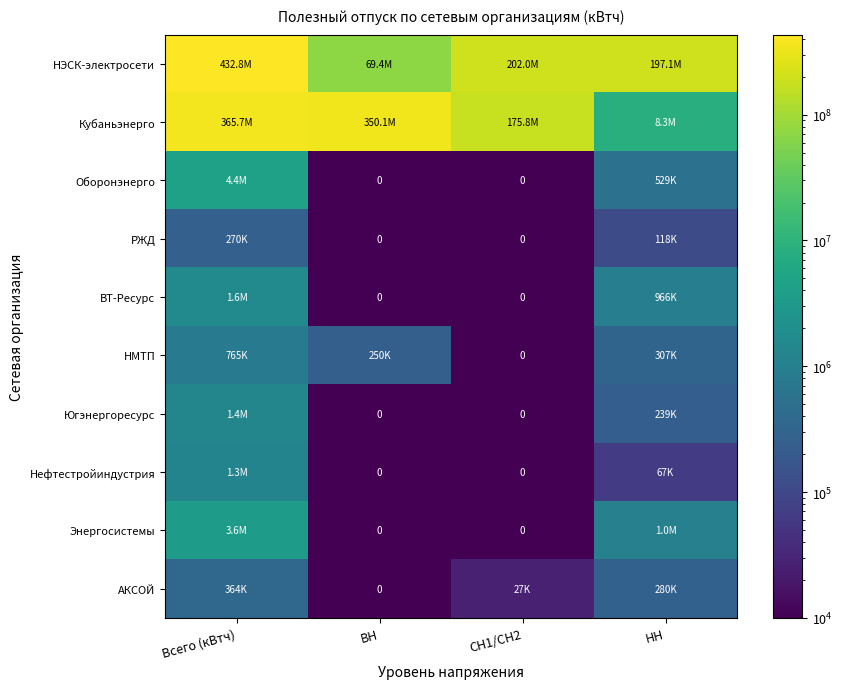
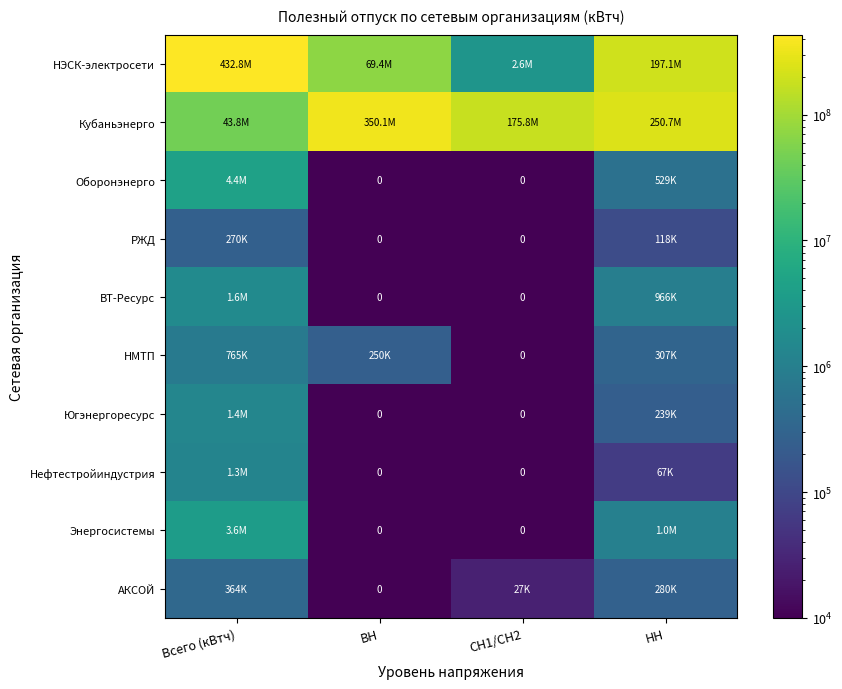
НЭСК-электросети, СН1/СН2: 202.0M -> 2.6M
Кубаньэнерго, Всего (кВтч): 365.7M -> 43.8M
Кубаньэнерго, НН: 8.3M -> 250.7M
